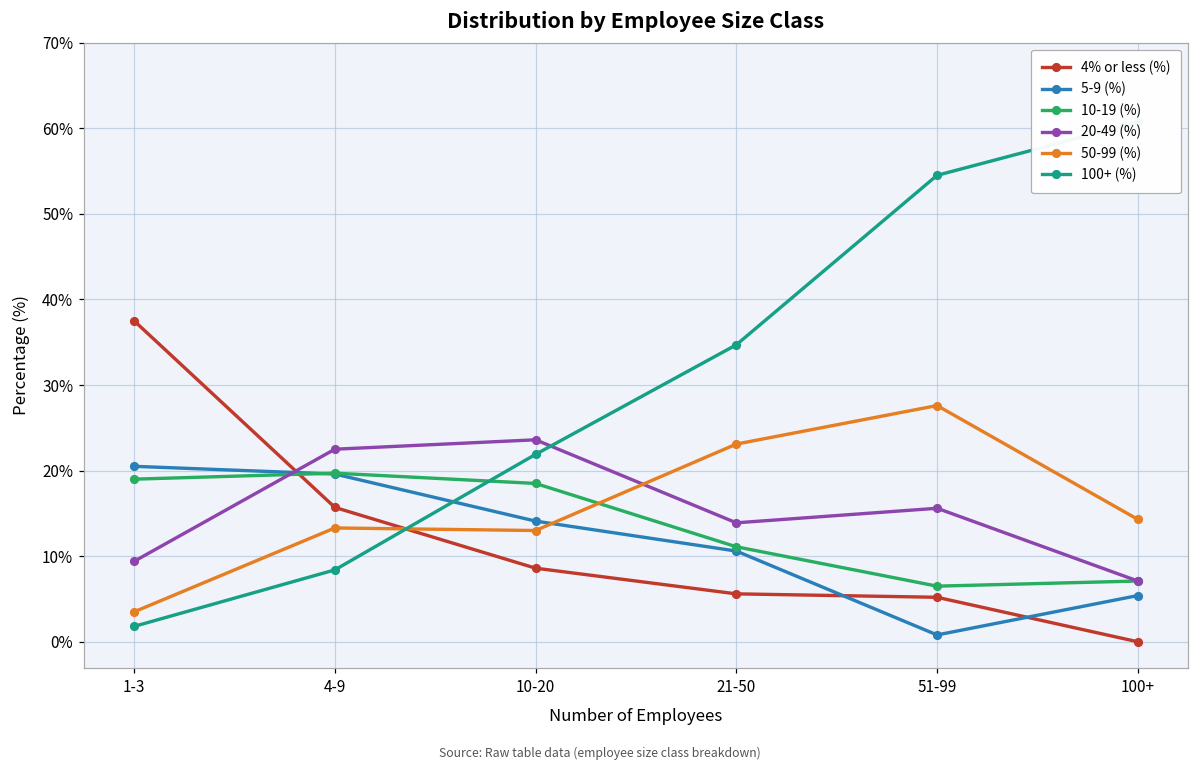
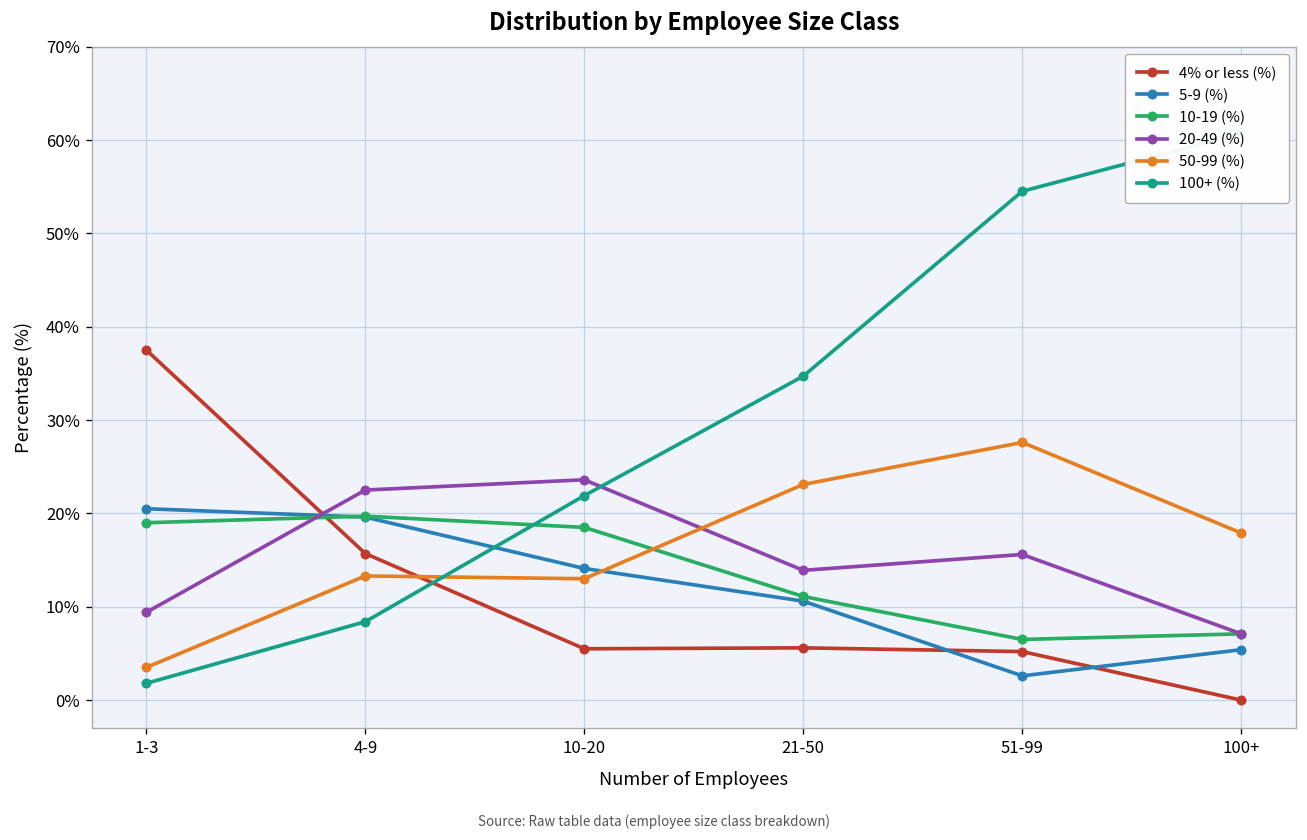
4% or less (%), 10-20: 9% -> 6%
5-9 (%), 51-99: 1% -> 3%
50-99 (%), 100+: 14% -> 18%
